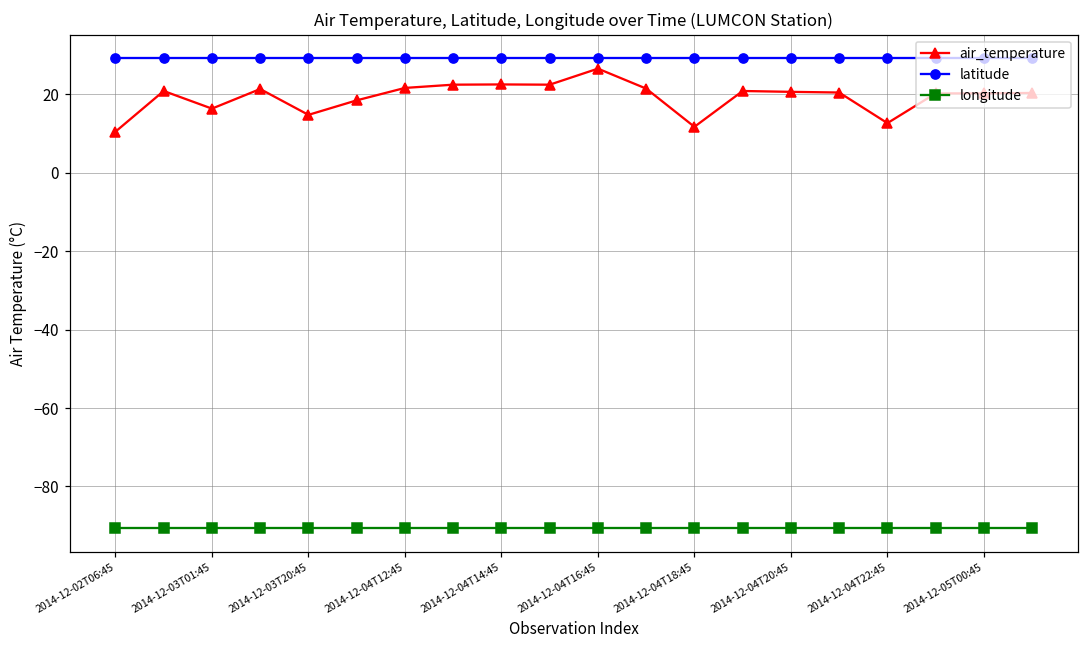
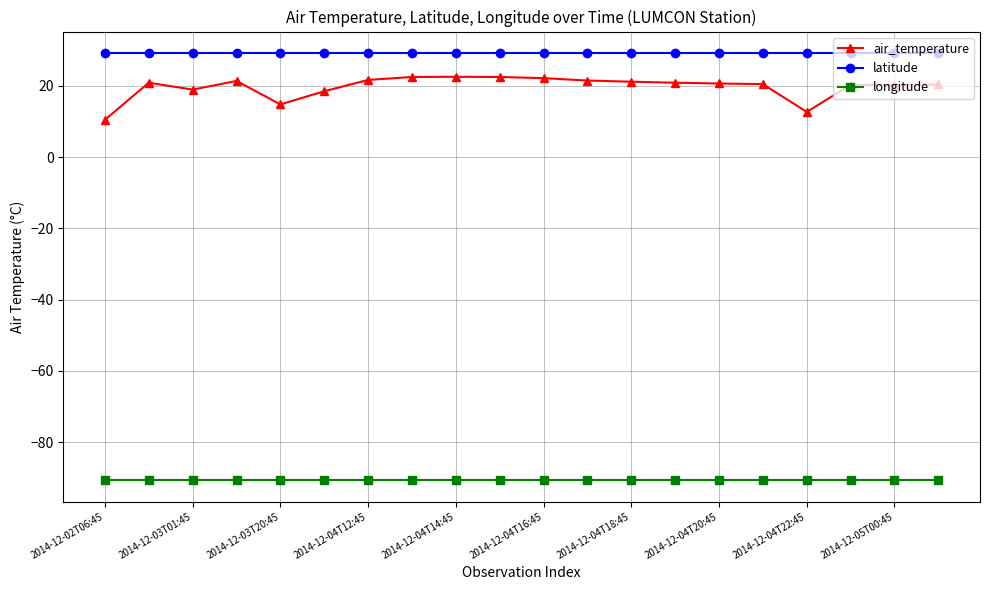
air_temperature, 2014-12-03T01:45: 16 -> 19
air_temperature, 2014-12-04T16:45: 27 -> 22
air_temperature, 2014-12-04T18:45: 12 -> 21
